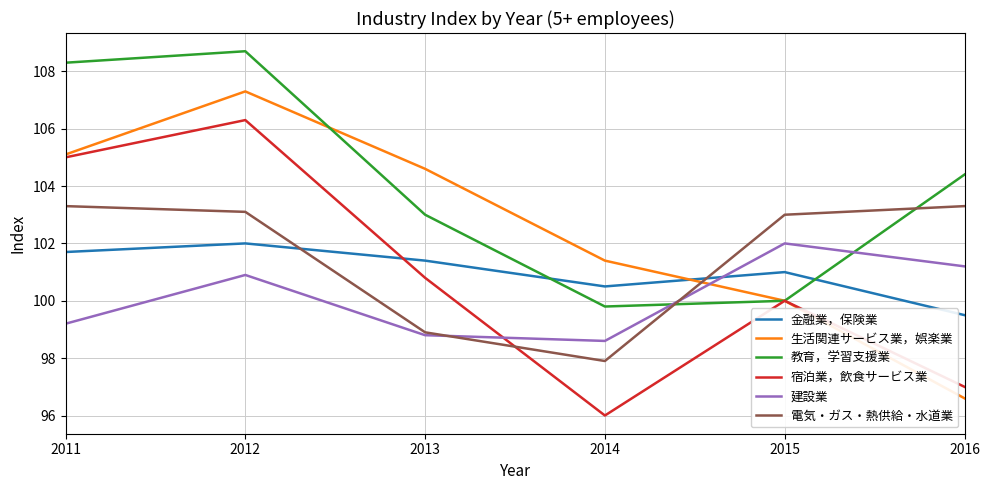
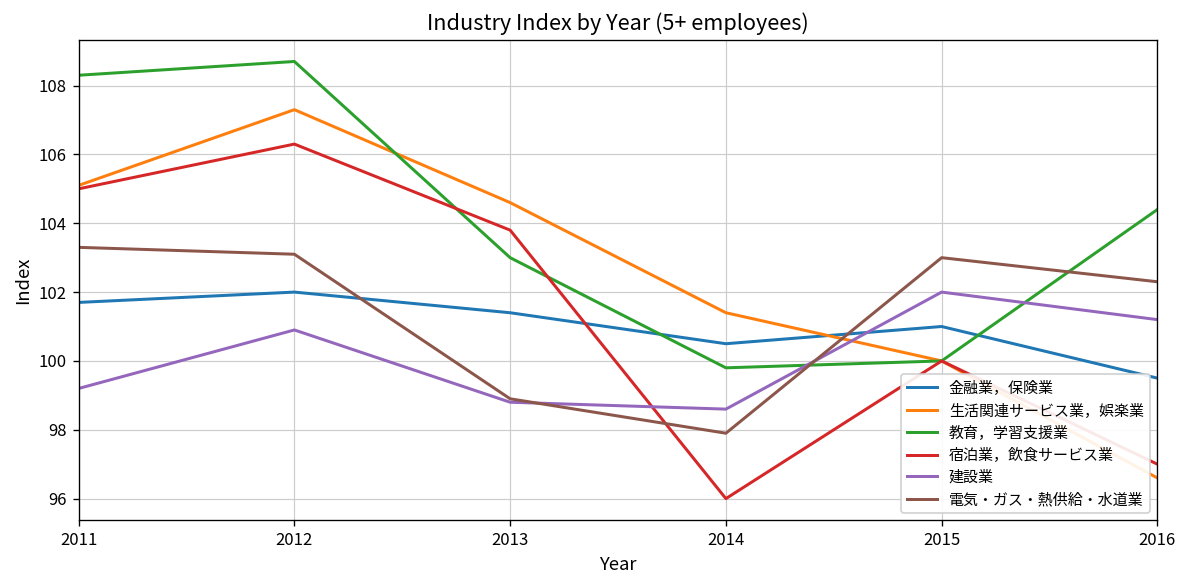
宿泊業，飲食サービス業, 2013: 100.8 -> 103.8
電気・ガス・熱供給・水道業, 2016: 103.3 -> 102.3
